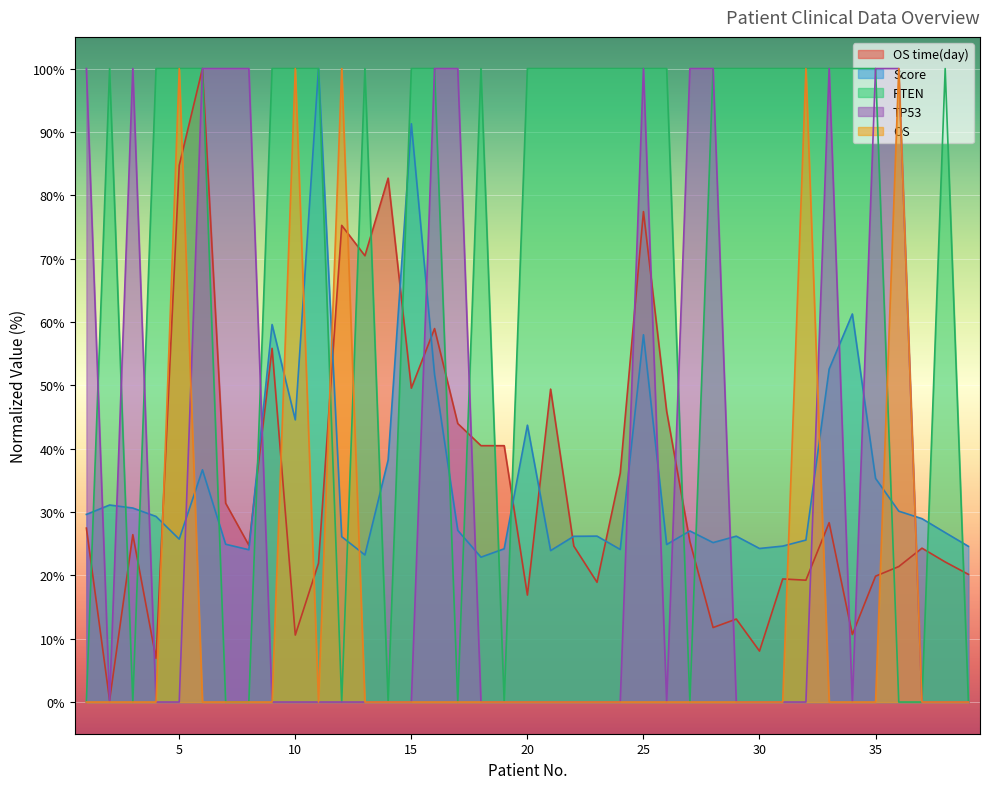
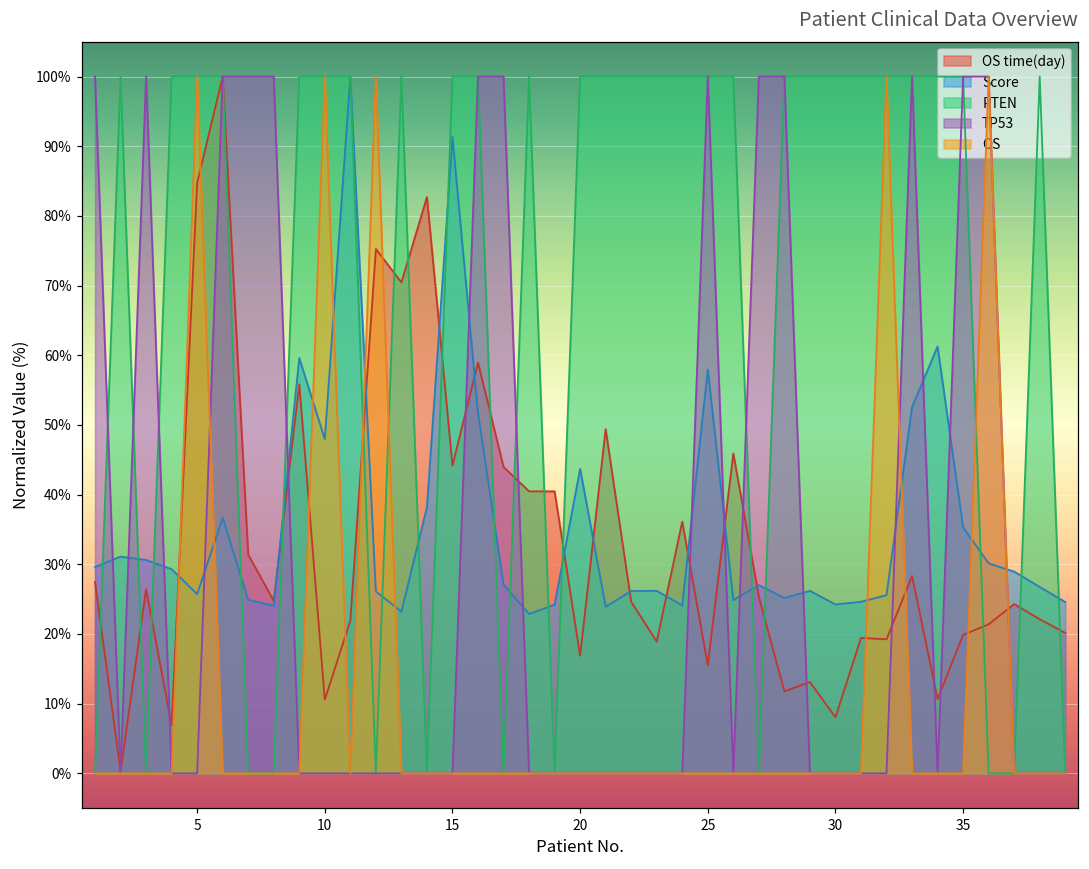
Score, 10: 45% -> 48%
OS time(day), 15: 50% -> 44%
OS time(day), 25: 77% -> 16%
